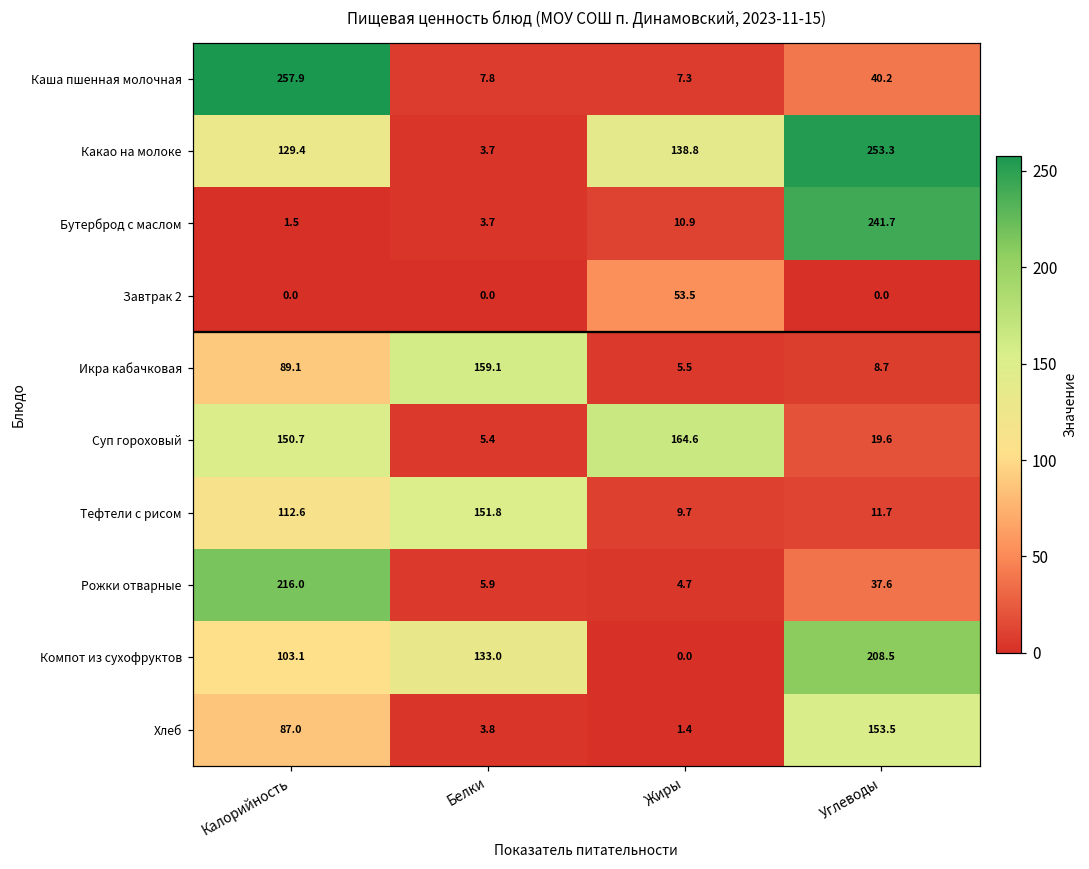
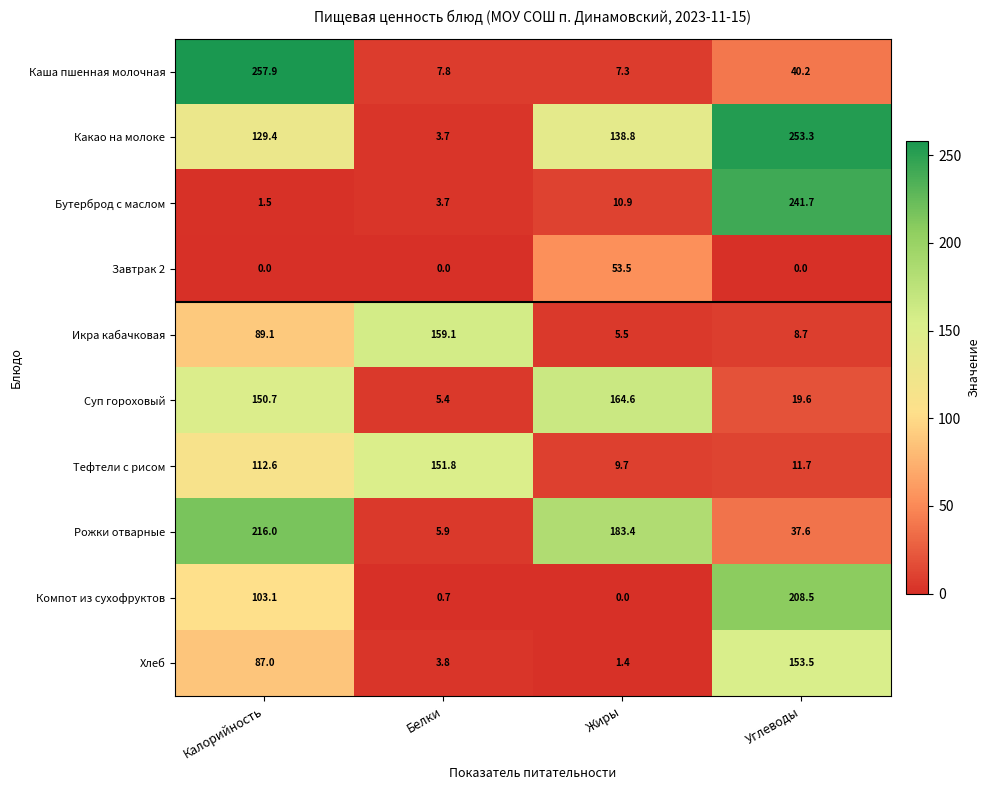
Рожки отварные, Жиры: 4.7 -> 183.4
Компот из сухофруктов, Белки: 133.0 -> 0.7
